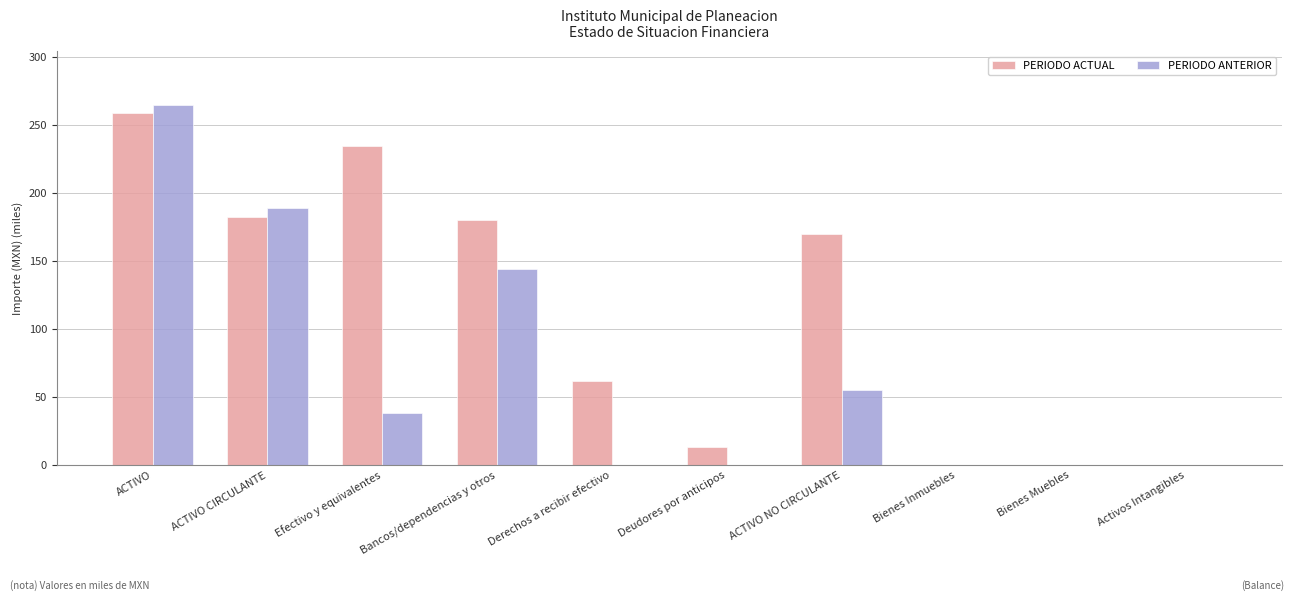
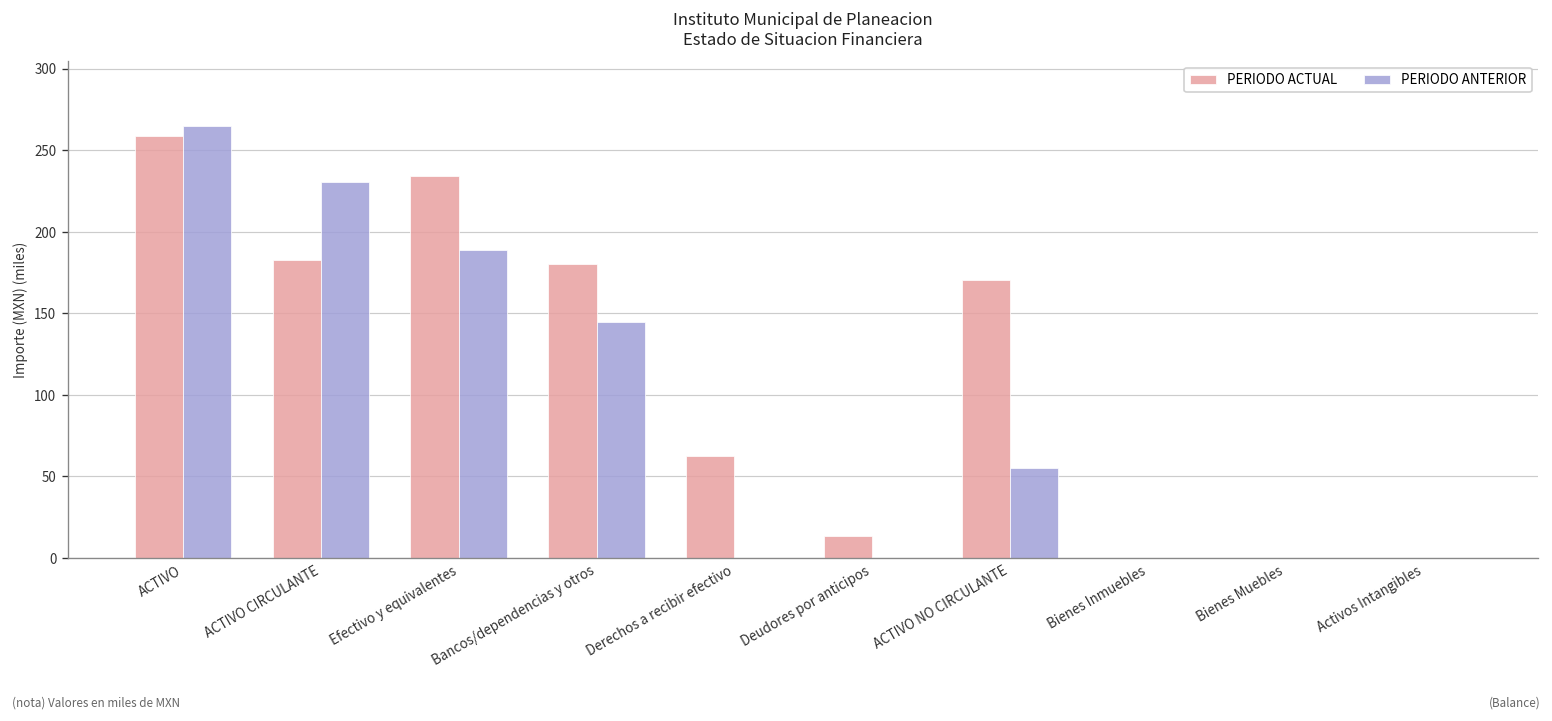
PERIODO ANTERIOR, ACTIVO CIRCULANTE: 189 -> 231
PERIODO ANTERIOR, Efectivo y equivalentes: 38 -> 189
